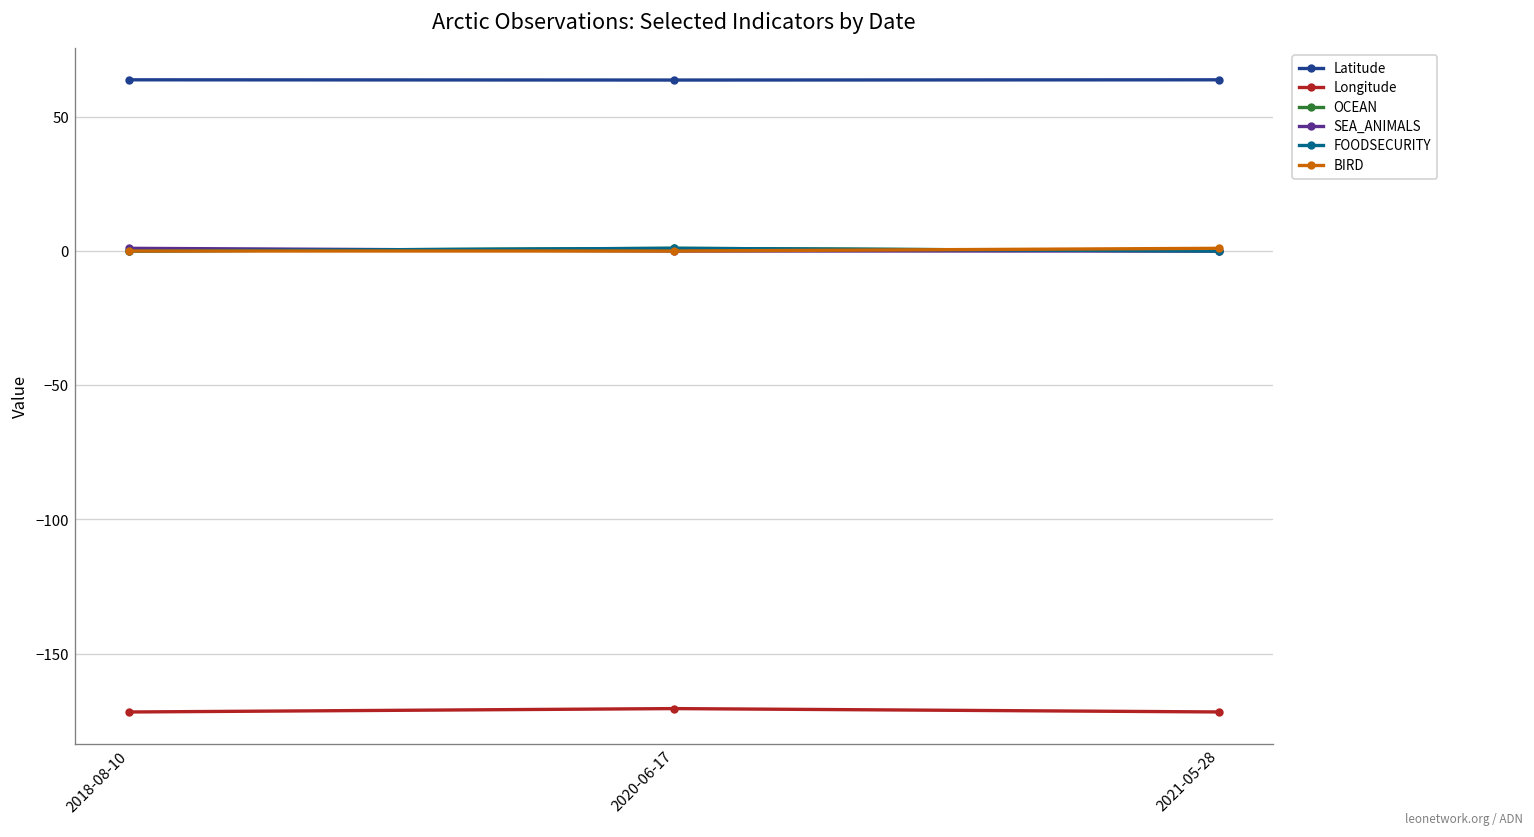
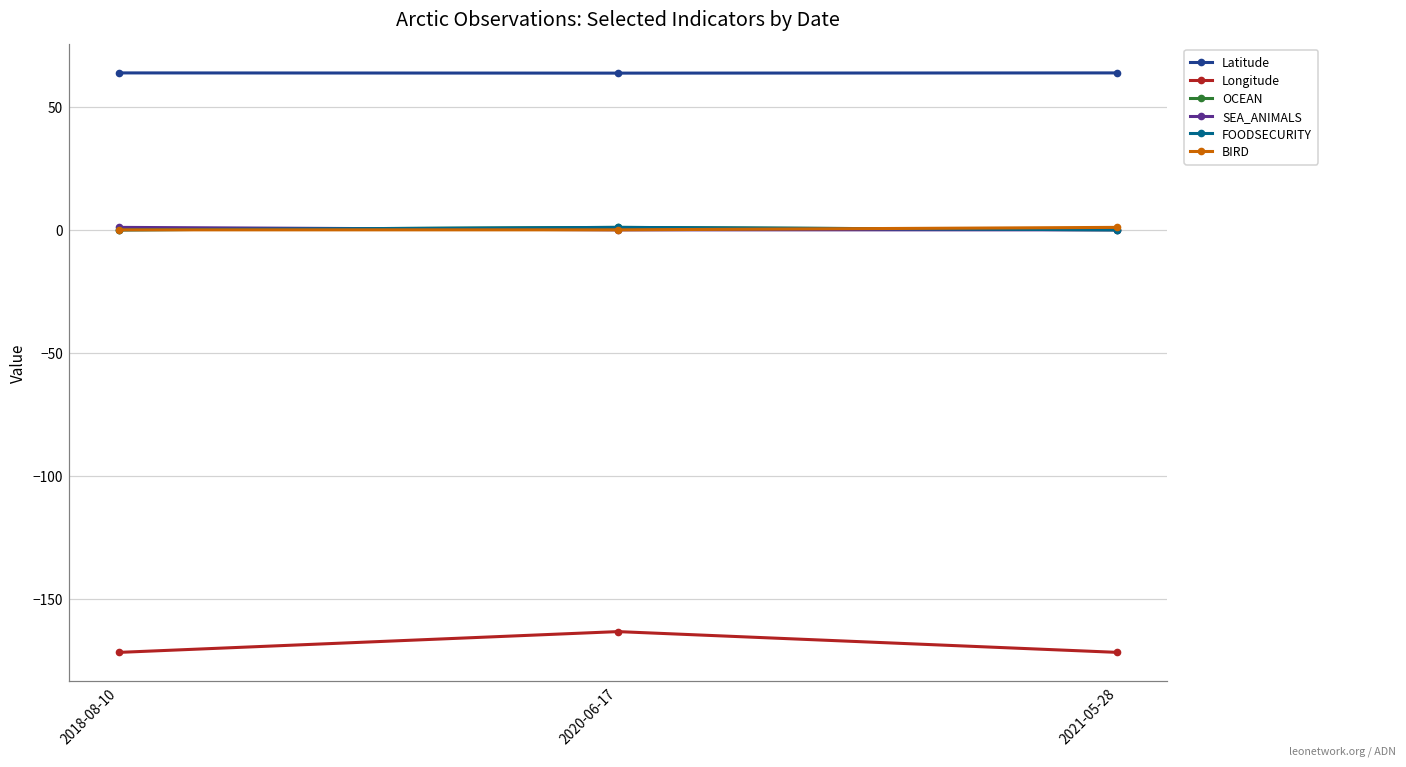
Longitude, 2020-06-17: -170 -> -163
